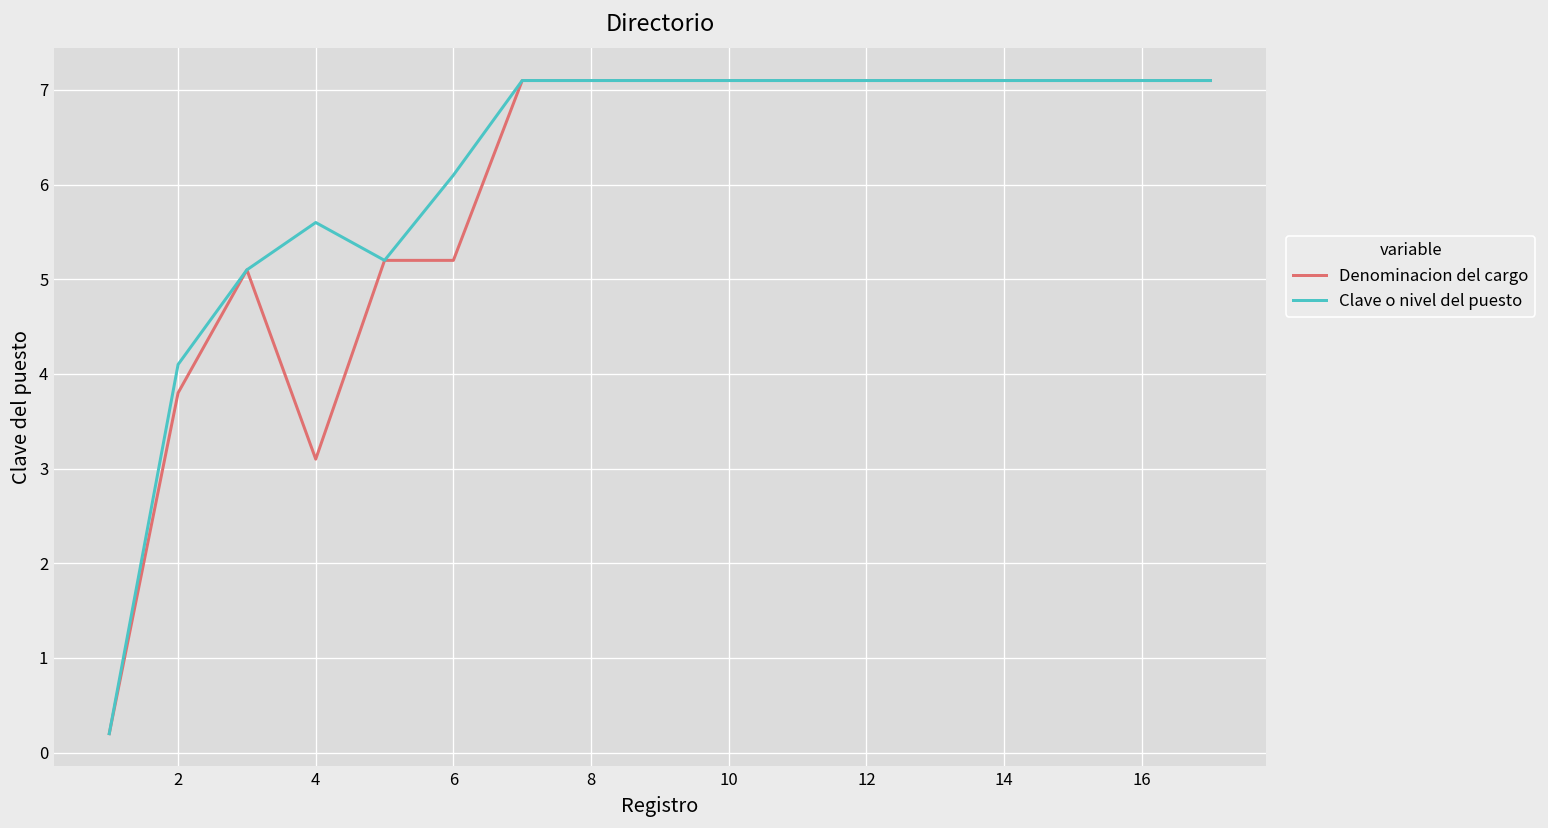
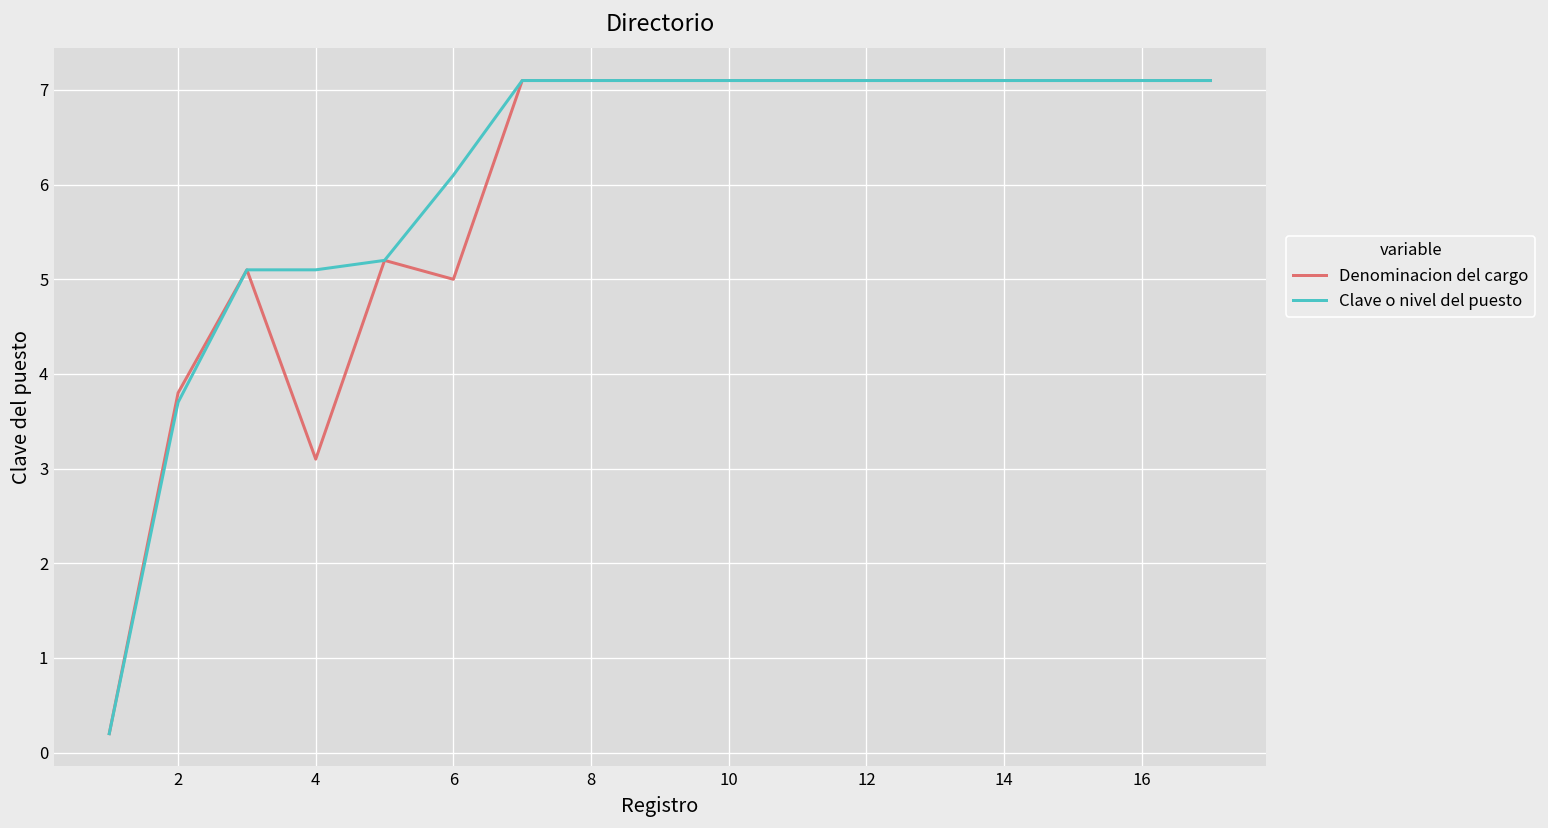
Clave o nivel del puesto, 2: 4.1 -> 3.7
Clave o nivel del puesto, 4: 5.6 -> 5.1
Denominacion del cargo, 6: 5.2 -> 5.0
